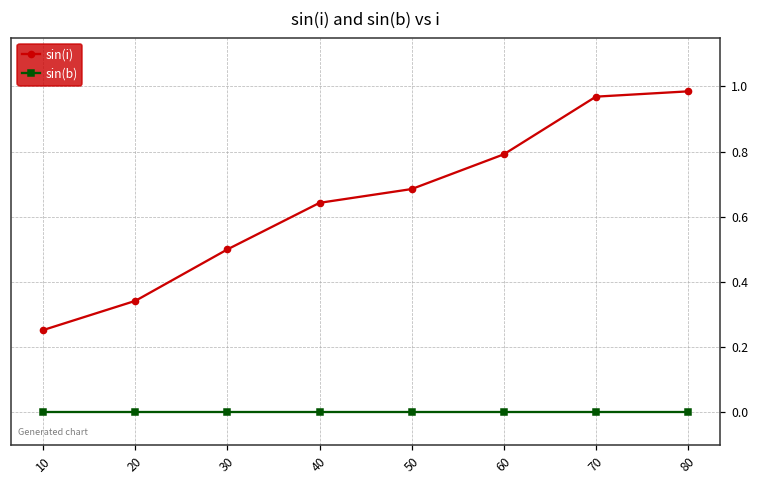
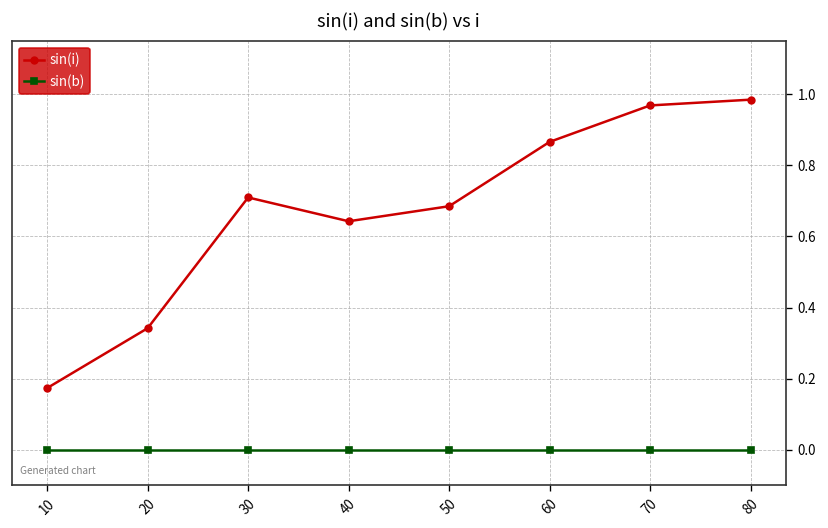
sin(i), 10: 0.25 -> 0.17
sin(i), 30: 0.50 -> 0.71
sin(i), 60: 0.79 -> 0.87
